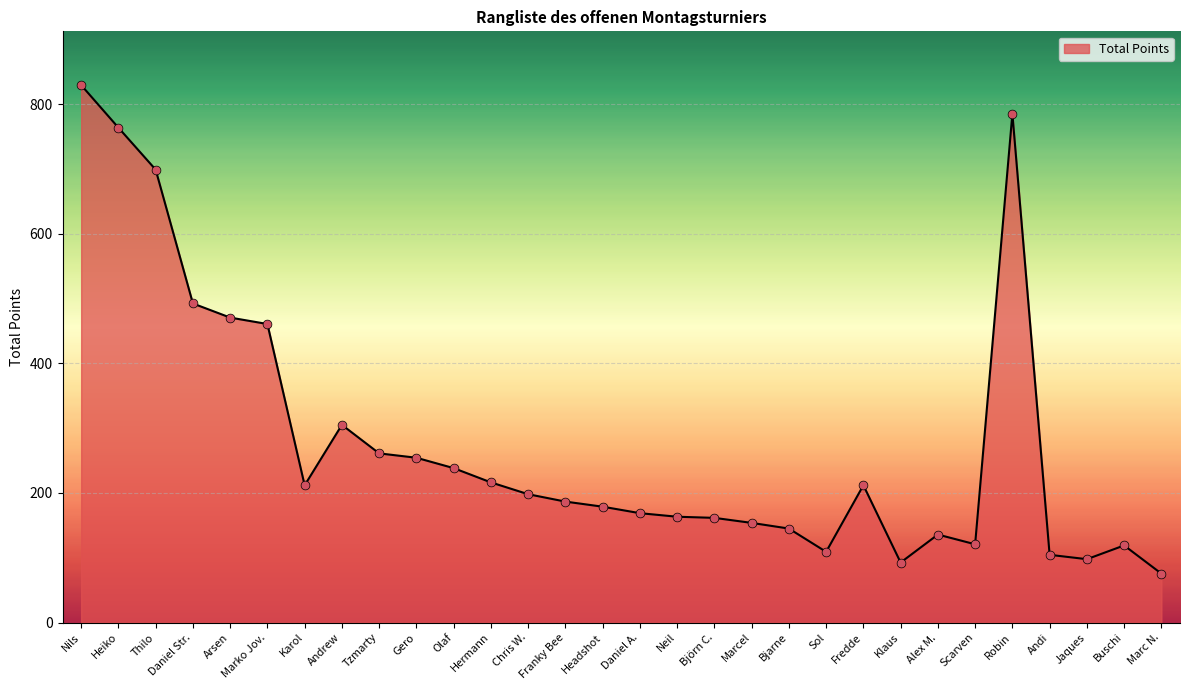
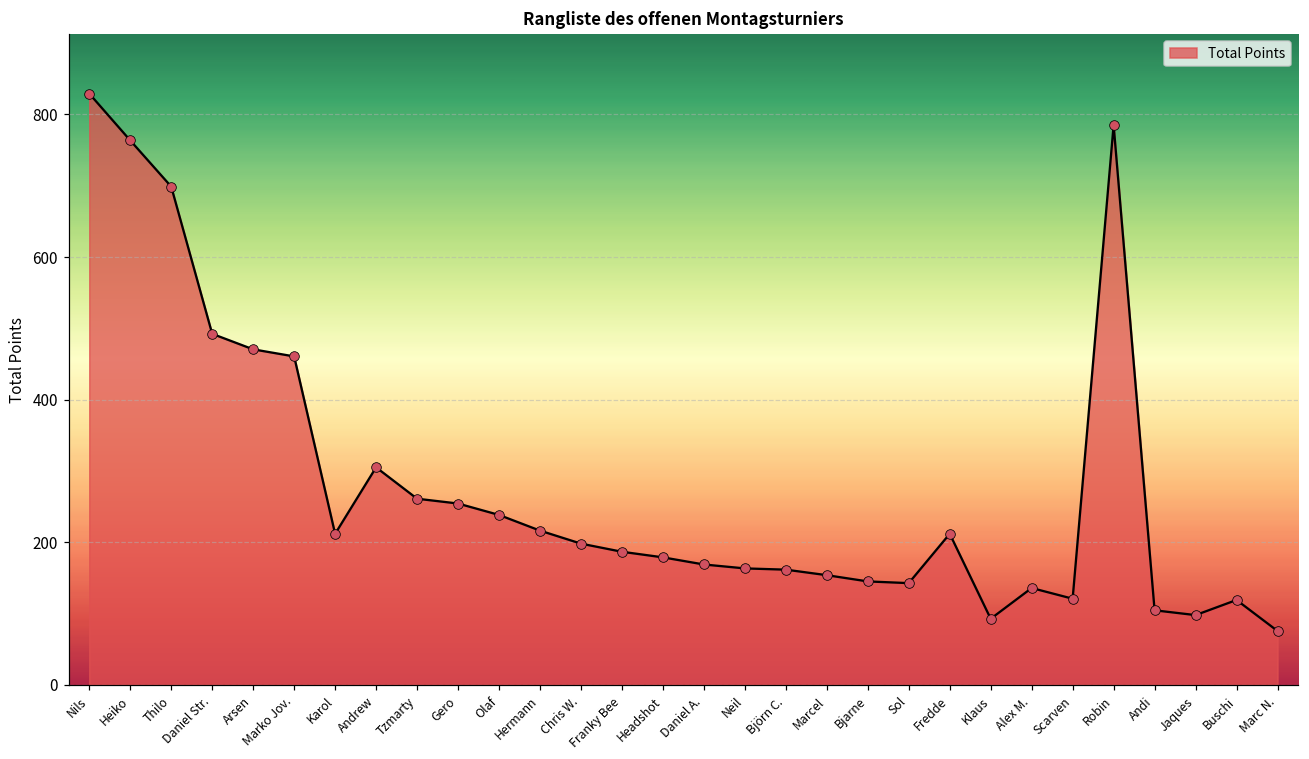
Sol: 110 -> 140
